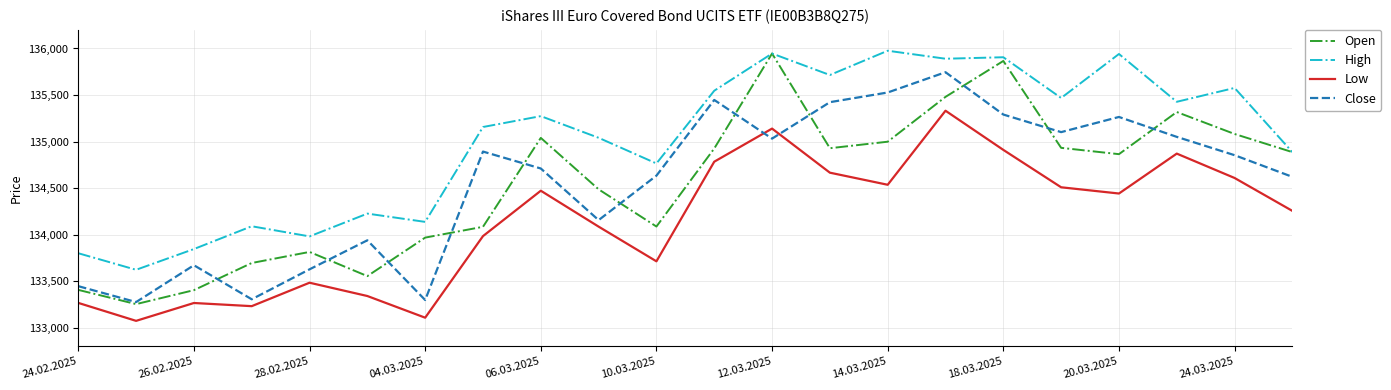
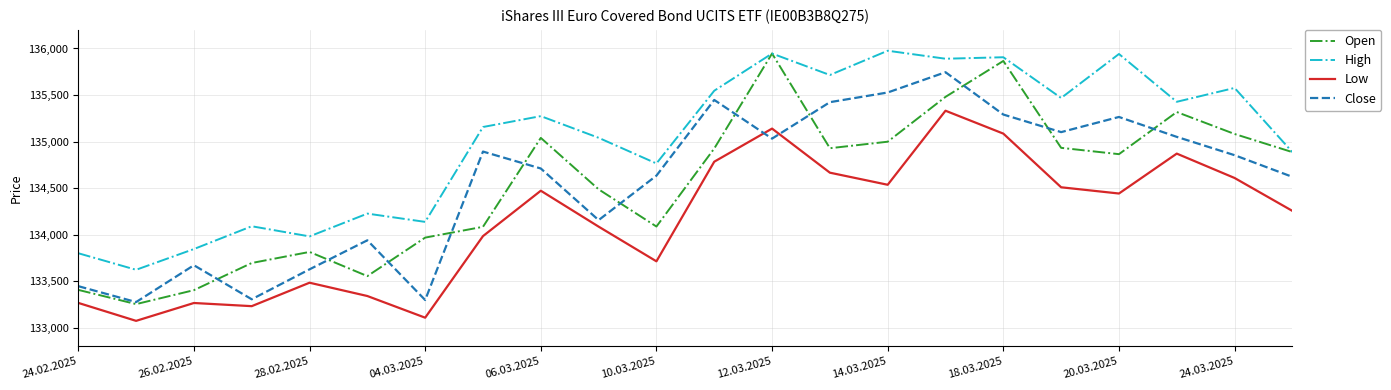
Low, 18.03.2025: 134,900 -> 135,100
